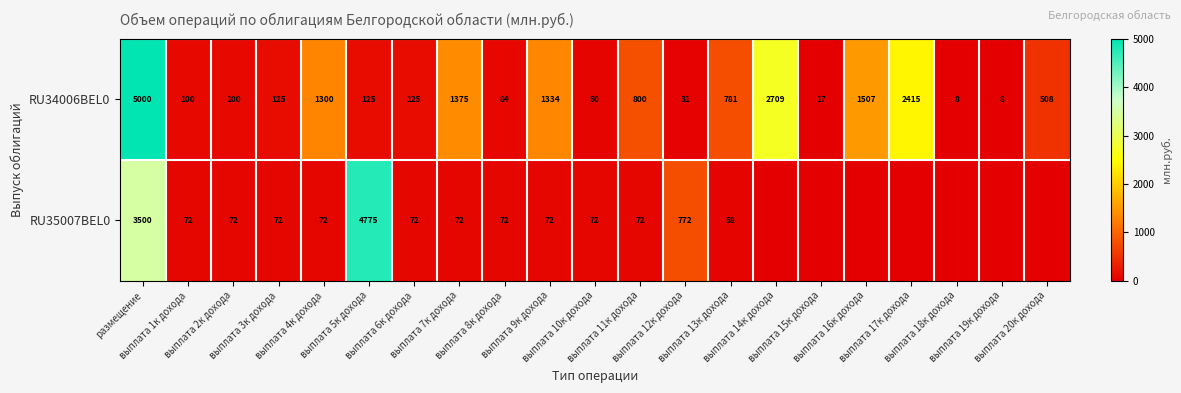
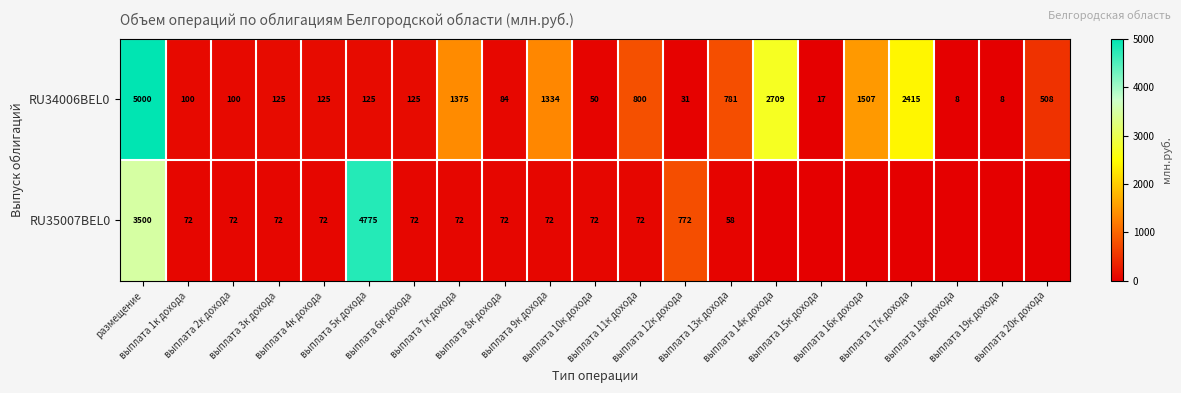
RU34006BEL0, выплата 4к дохода: 1300 -> 125
